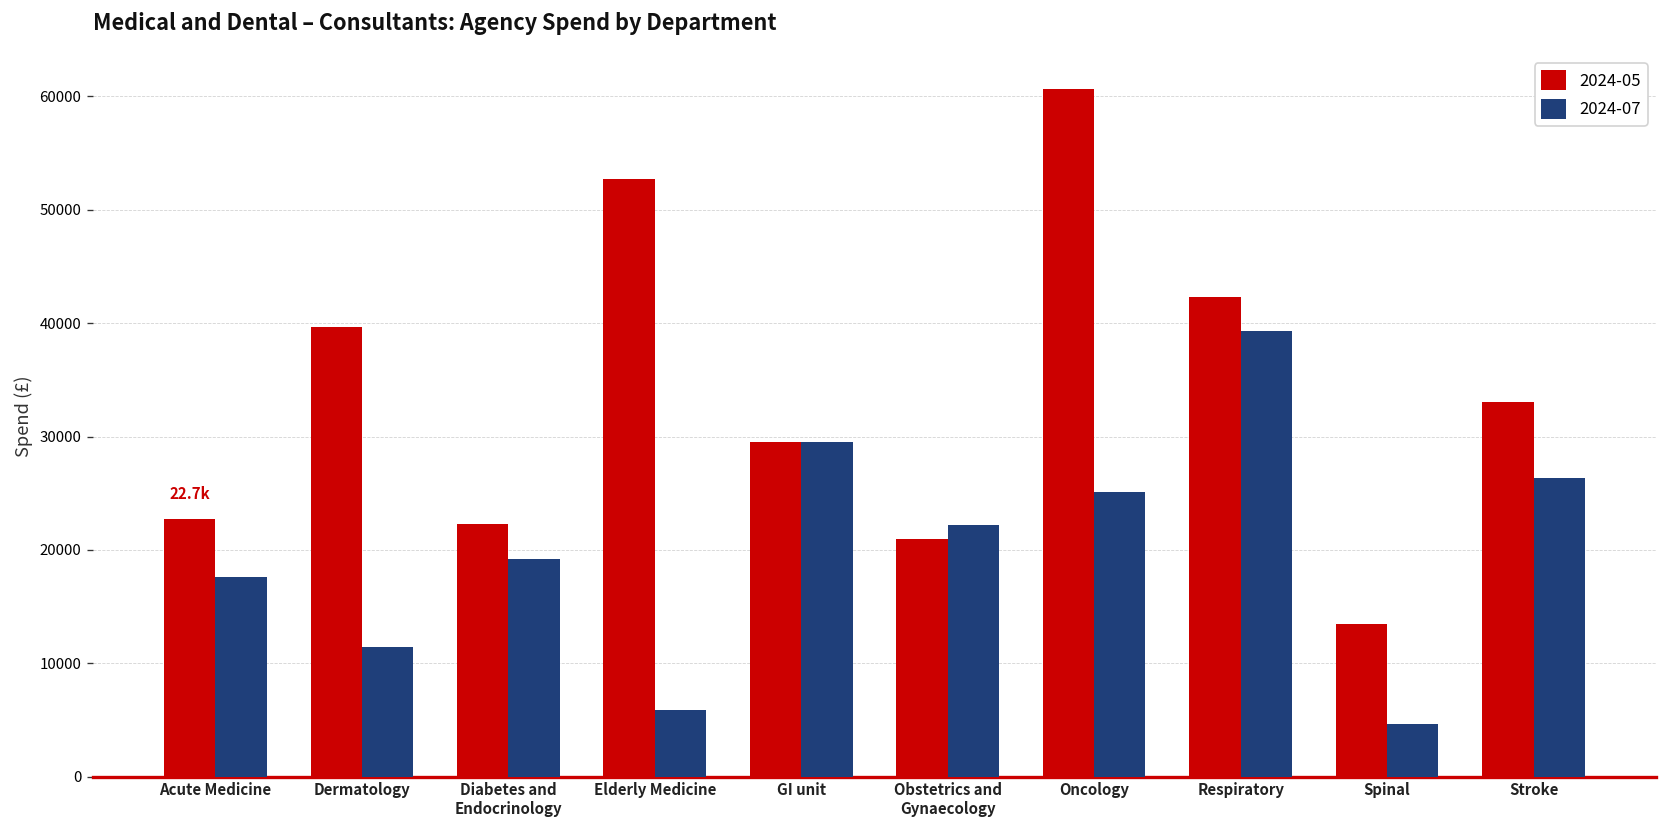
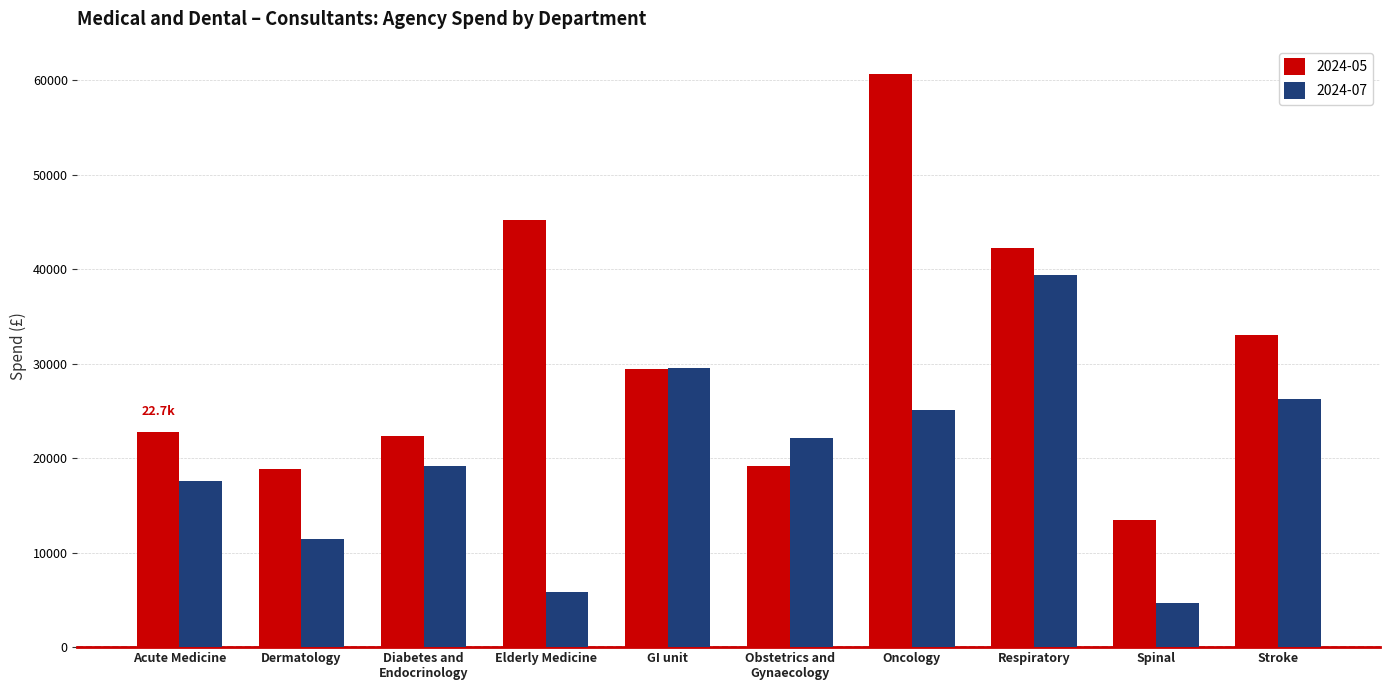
2024-05, Dermatology: 40000 -> 19000
2024-05, Elderly Medicine: 53000 -> 45000
2024-05, Obstetrics and Gynaecology: 21000 -> 19000
